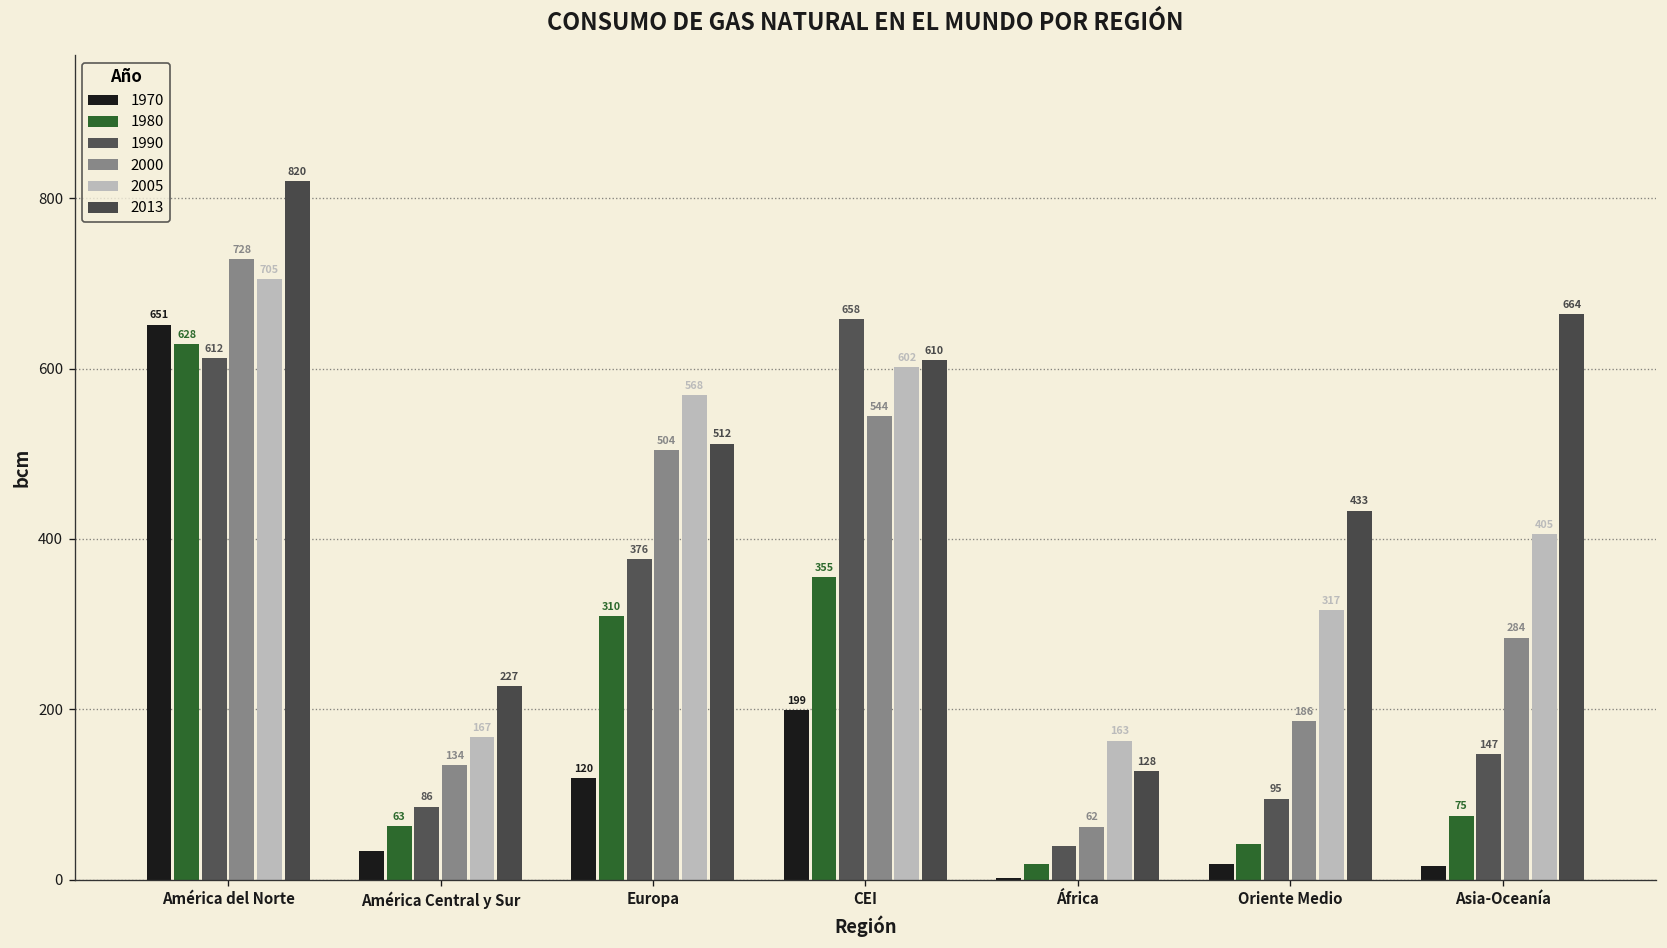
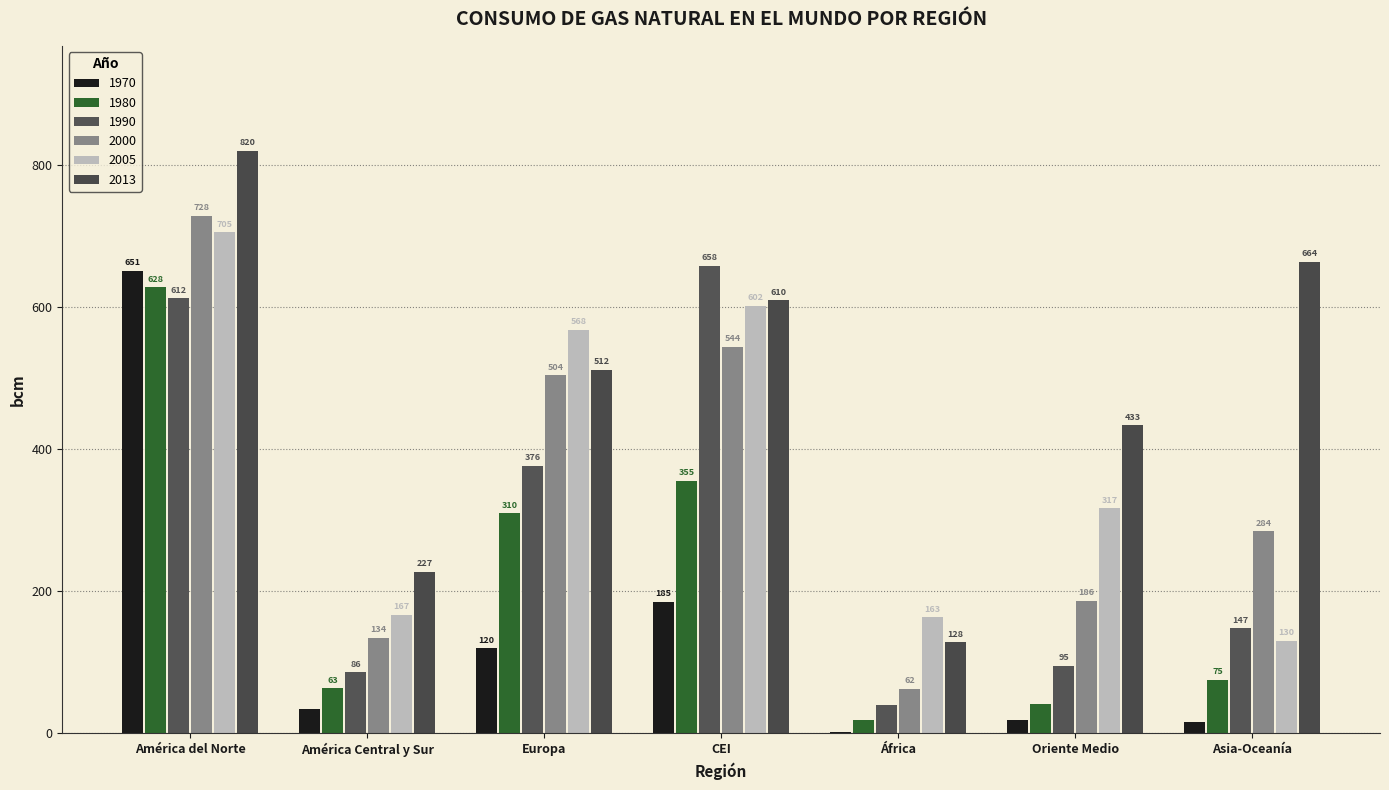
1970, CEI: 199 -> 185
2005, Asia-Oceanía: 405 -> 130
